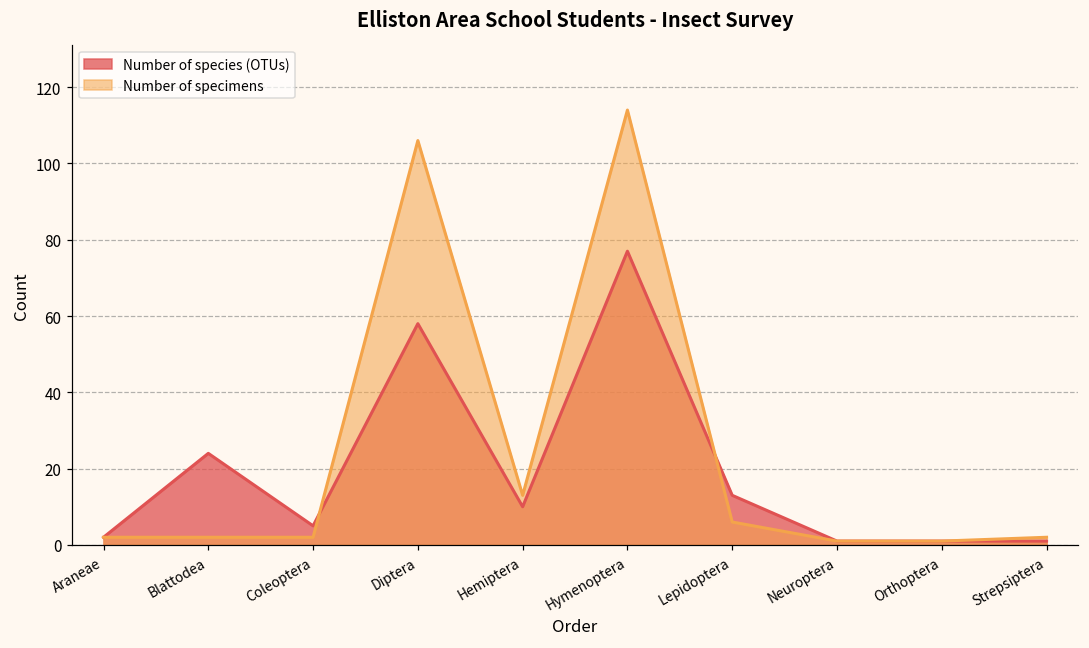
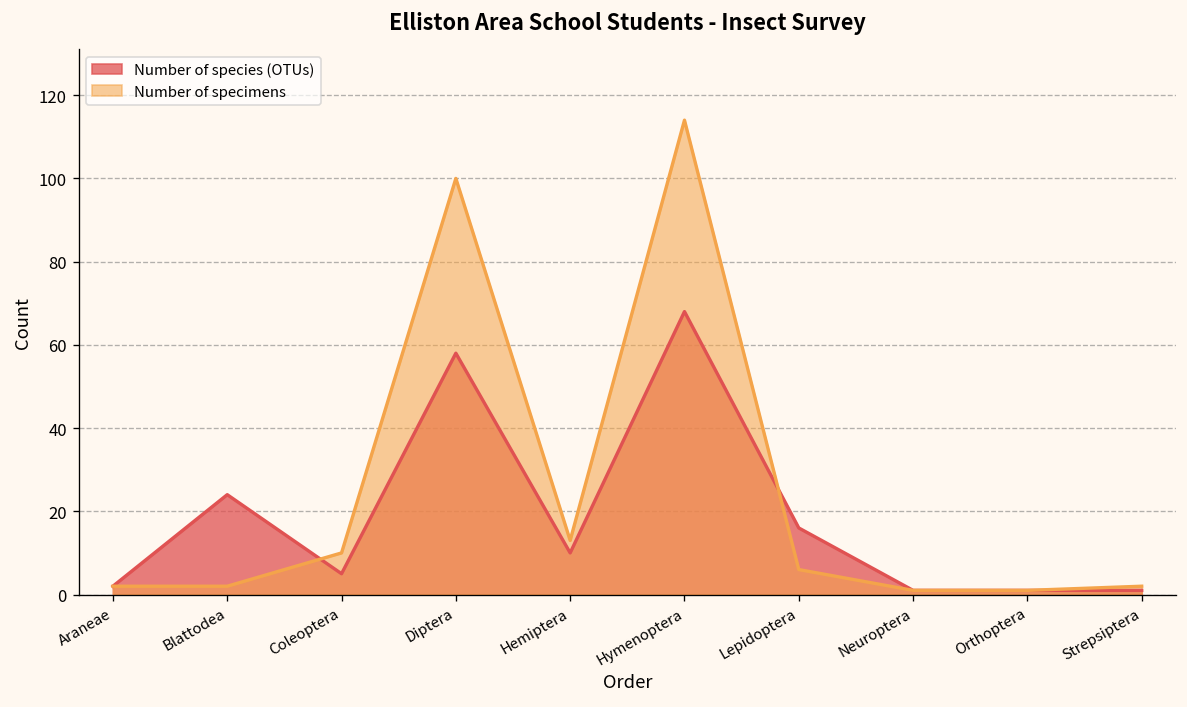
Number of specimens, Coleoptera: 2 -> 10
Number of specimens, Diptera: 106 -> 100
Number of species (OTUs), Hymenoptera: 77 -> 68
Number of species (OTUs), Lepidoptera: 13 -> 16
